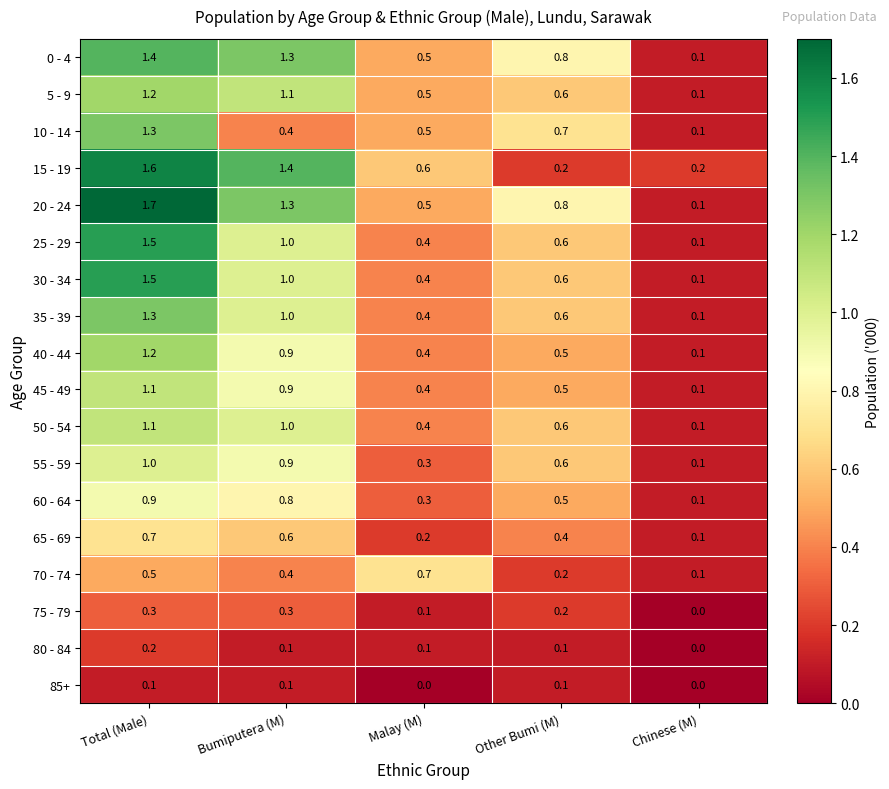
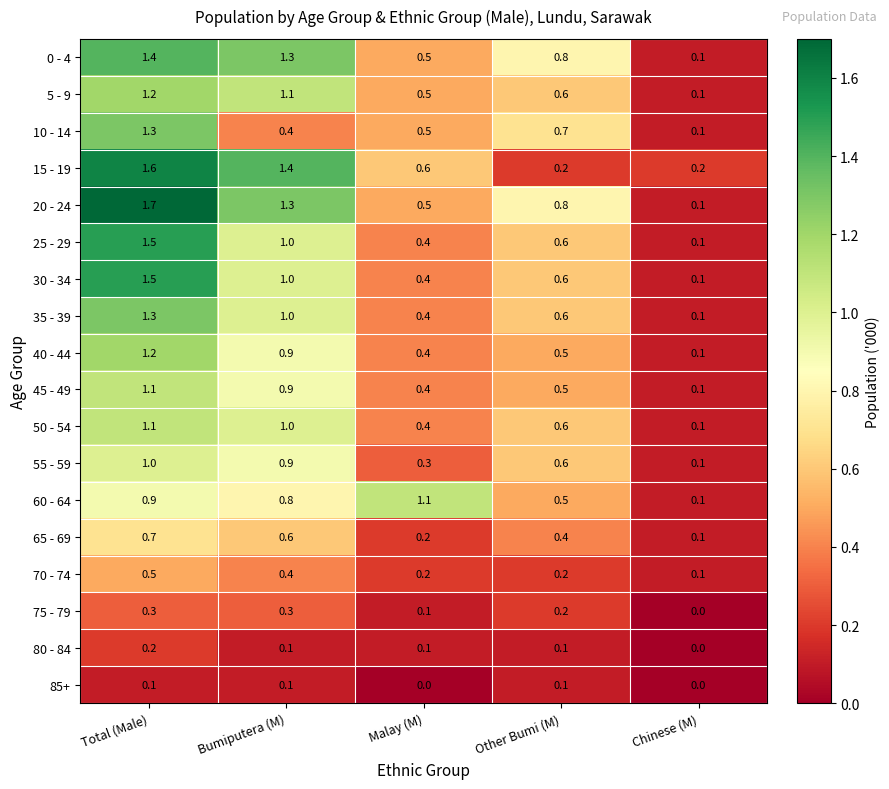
60 - 64, Malay (M): 0.3 -> 1.1
70 - 74, Malay (M): 0.7 -> 0.2
